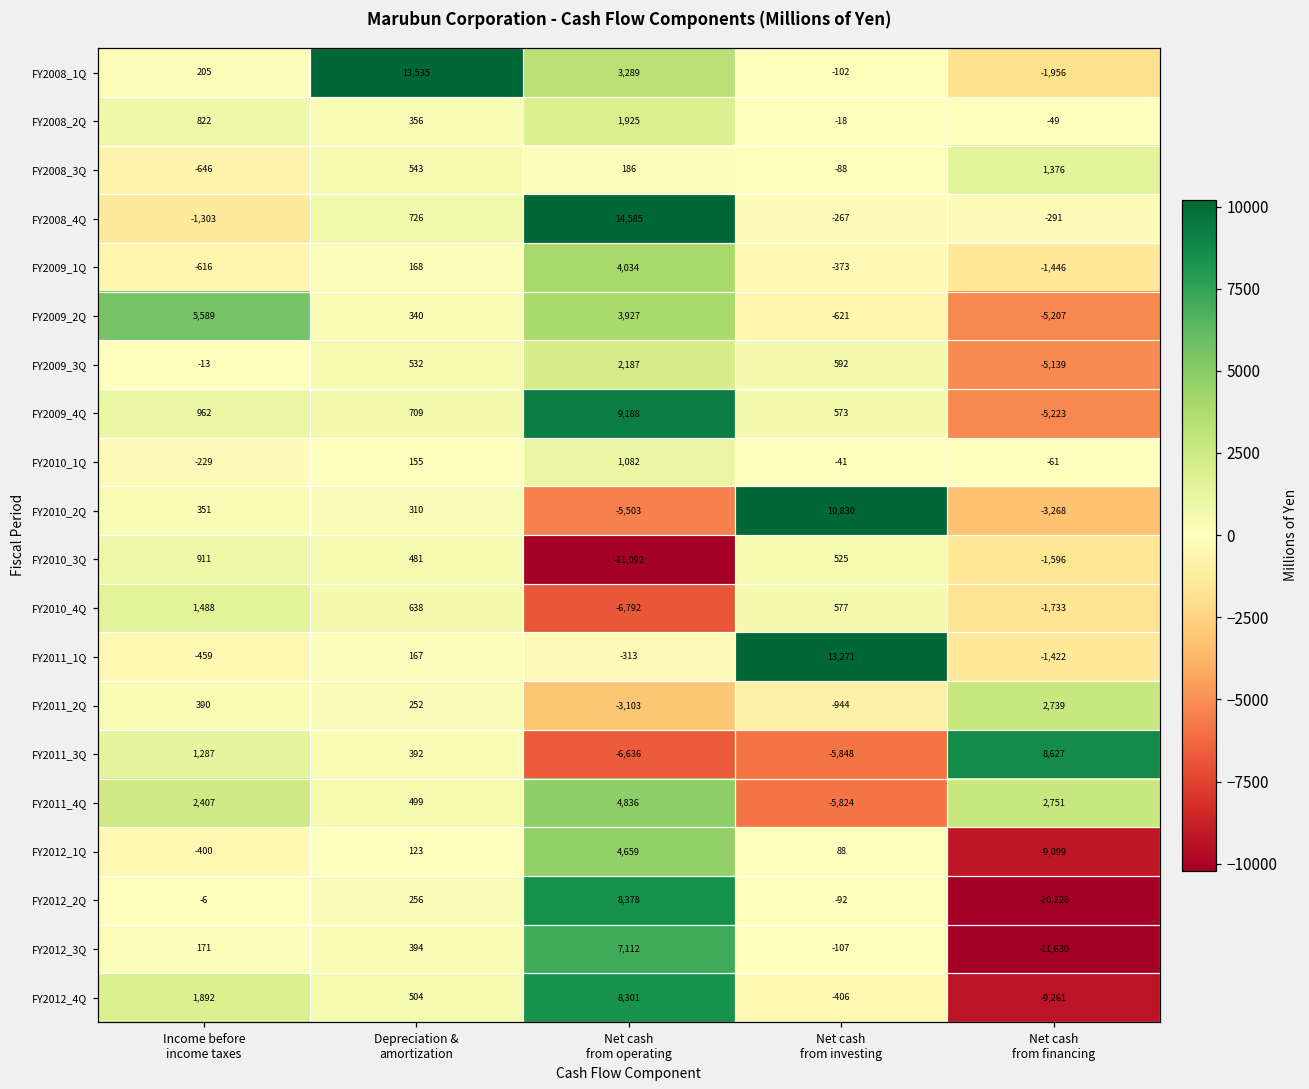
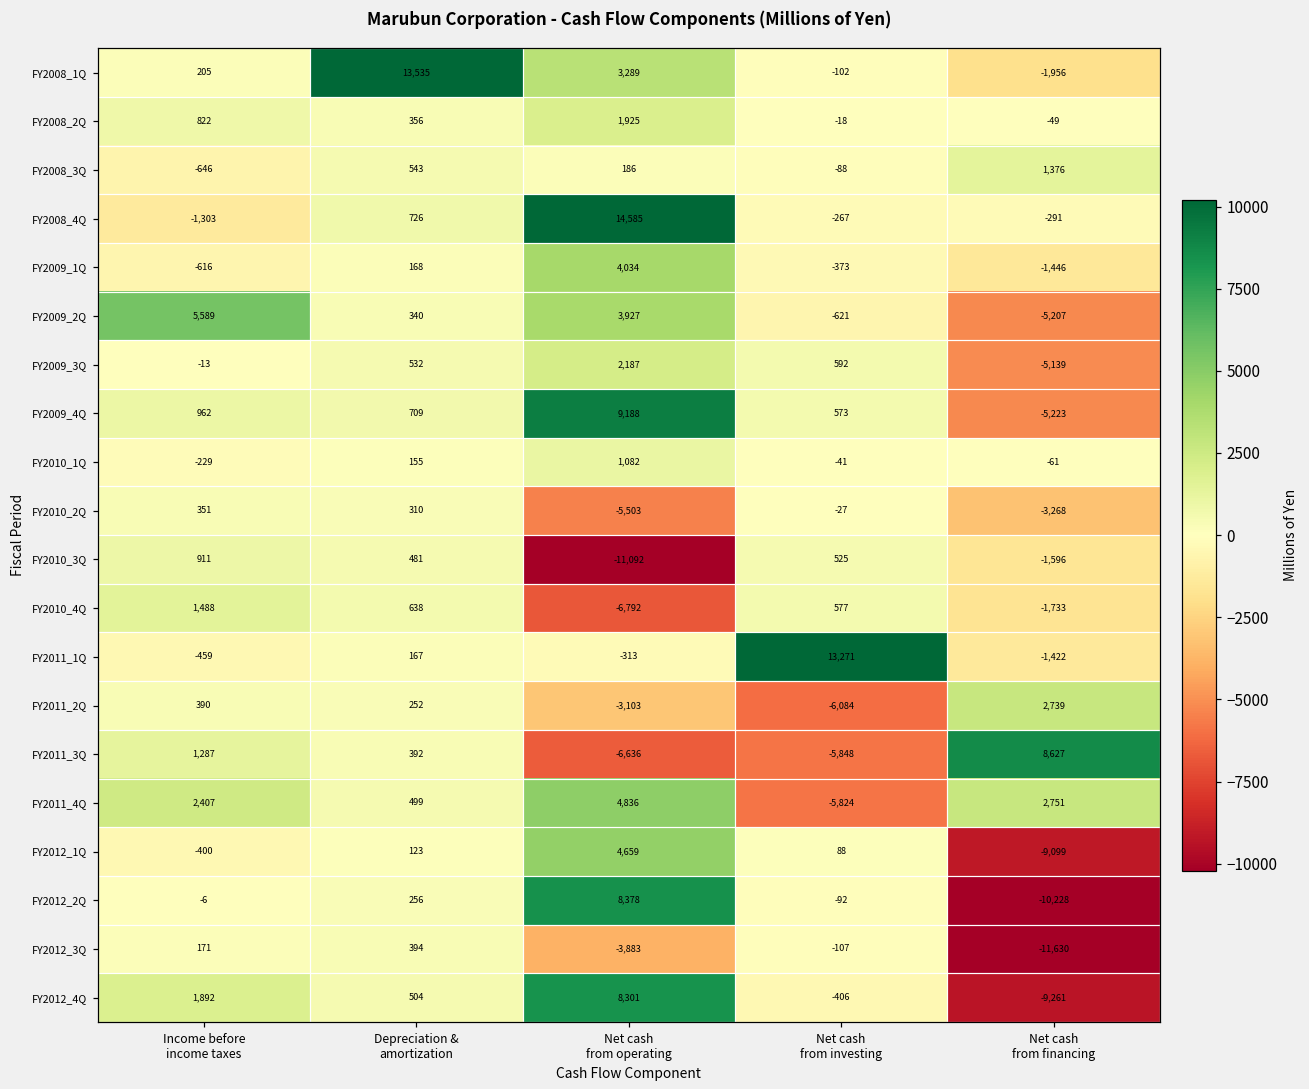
FY2010_2Q, Net cash from investing: 10,830 -> -27
FY2011_2Q, Net cash from investing: -944 -> -6,084
FY2012_3Q, Net cash from operating: 7,112 -> -3,883
